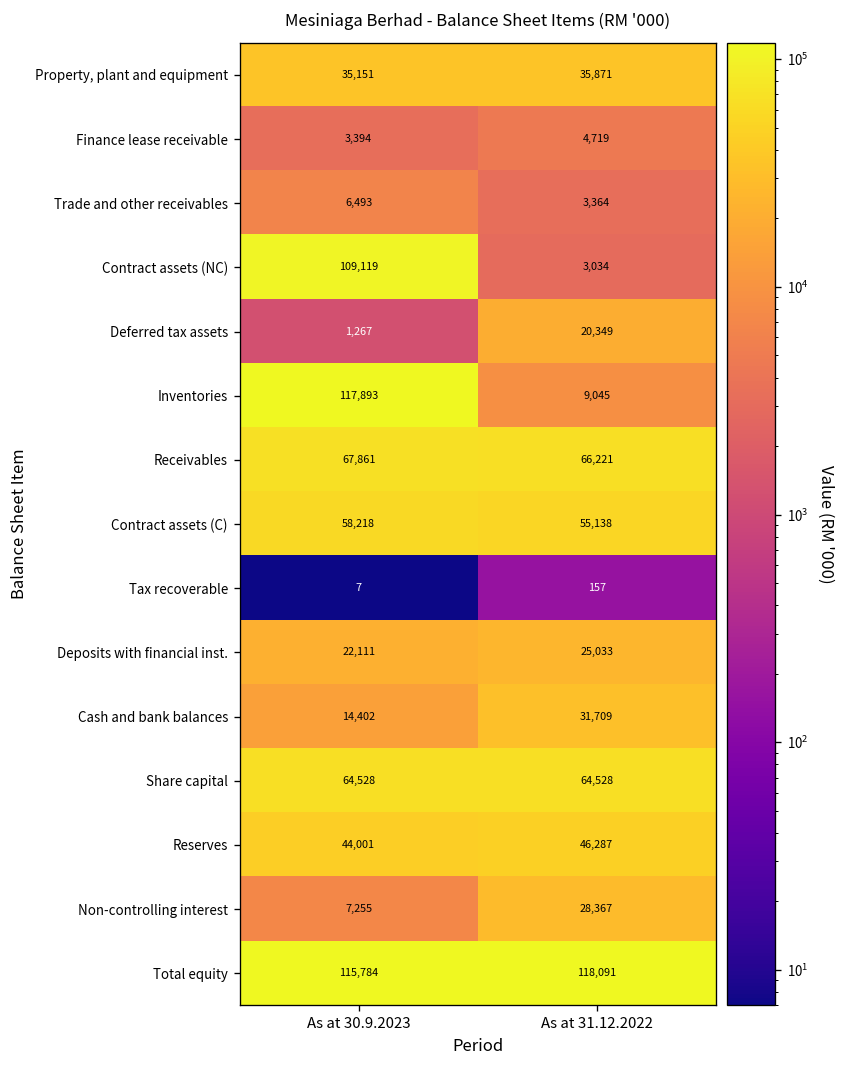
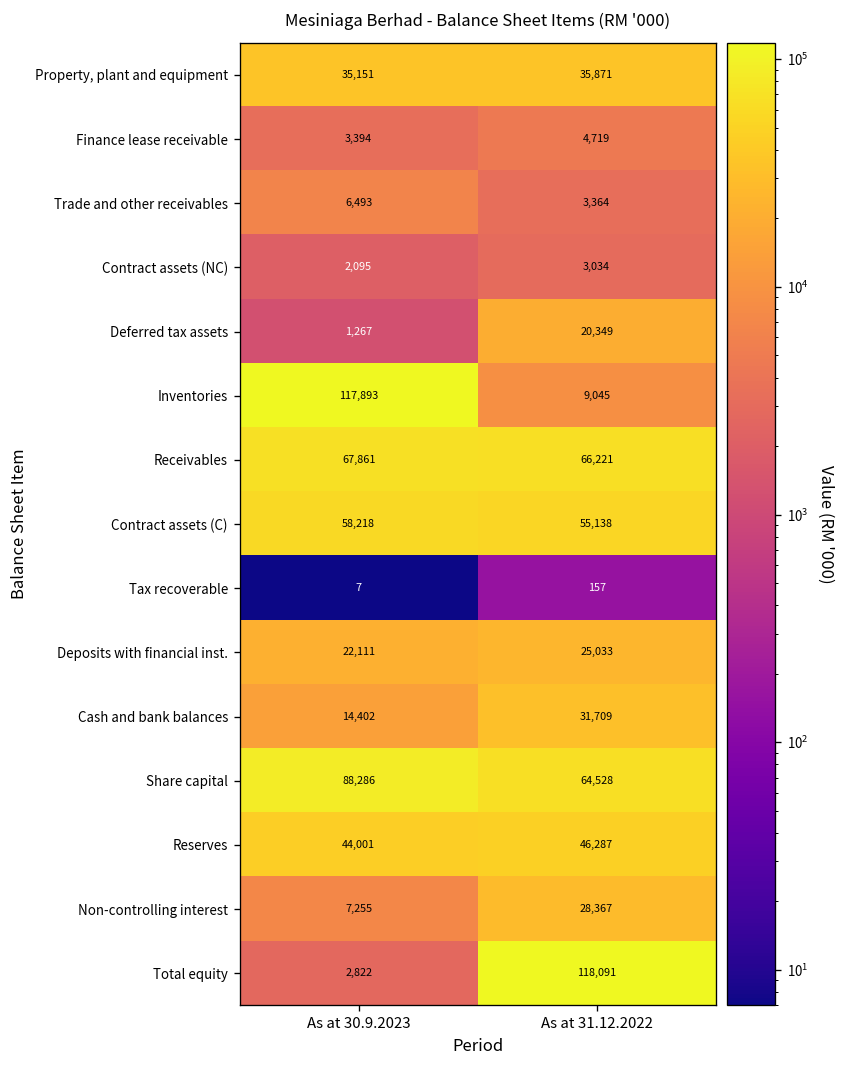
Contract assets (NC), As at 30.9.2023: 109,119 -> 2,095
Share capital, As at 30.9.2023: 64,528 -> 88,286
Total equity, As at 30.9.2023: 115,784 -> 2,822
